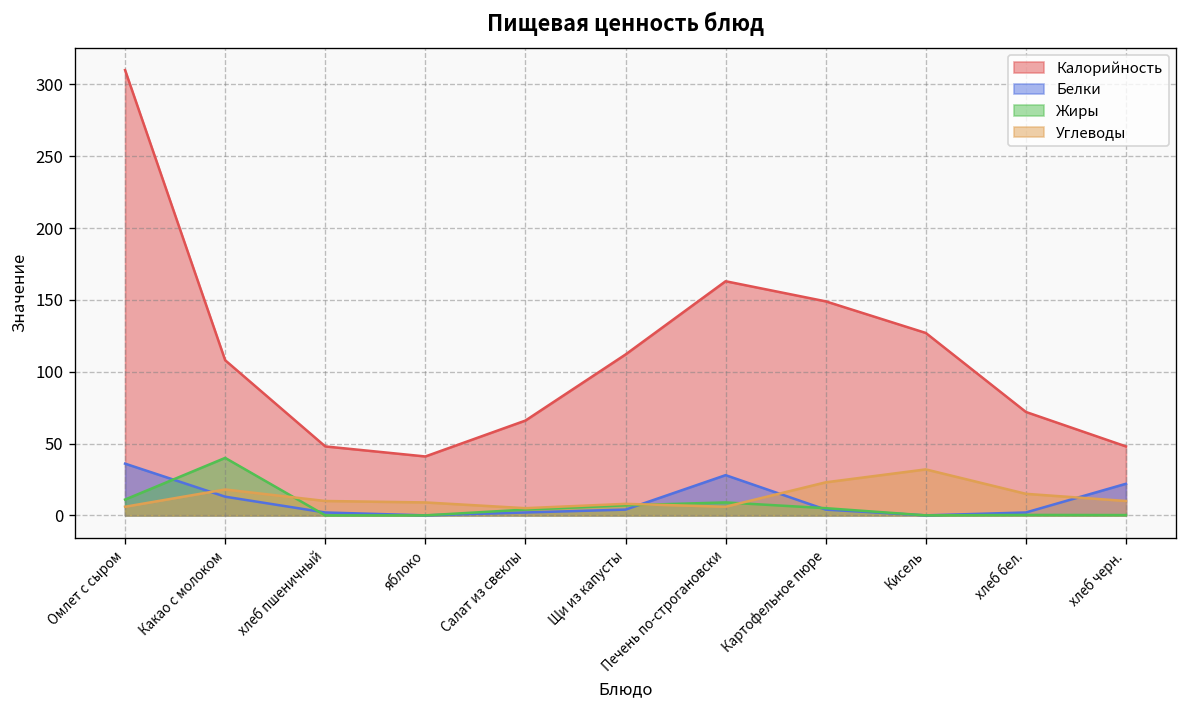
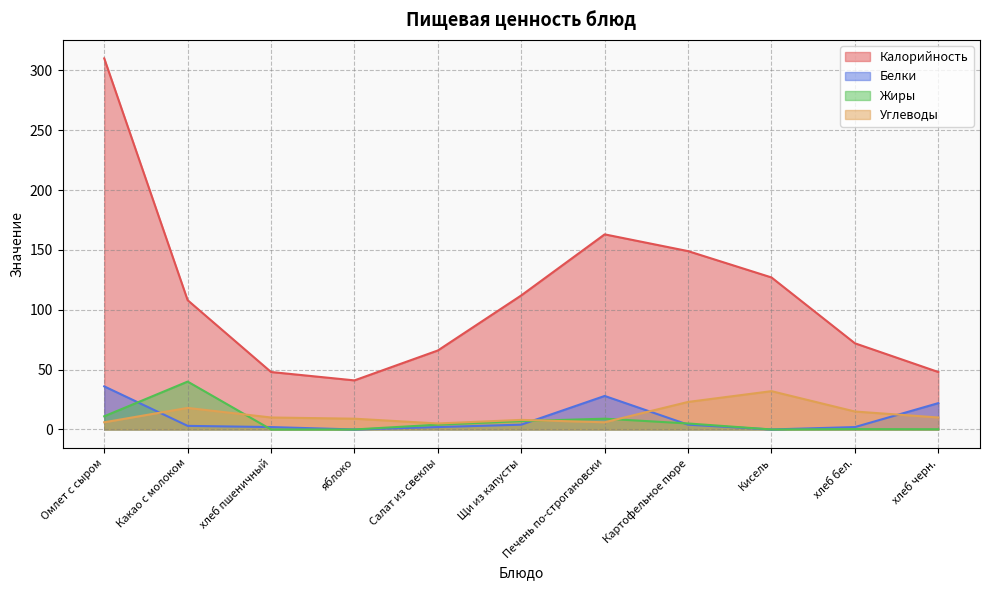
Белки, Какао с молоком: 13 -> 3
